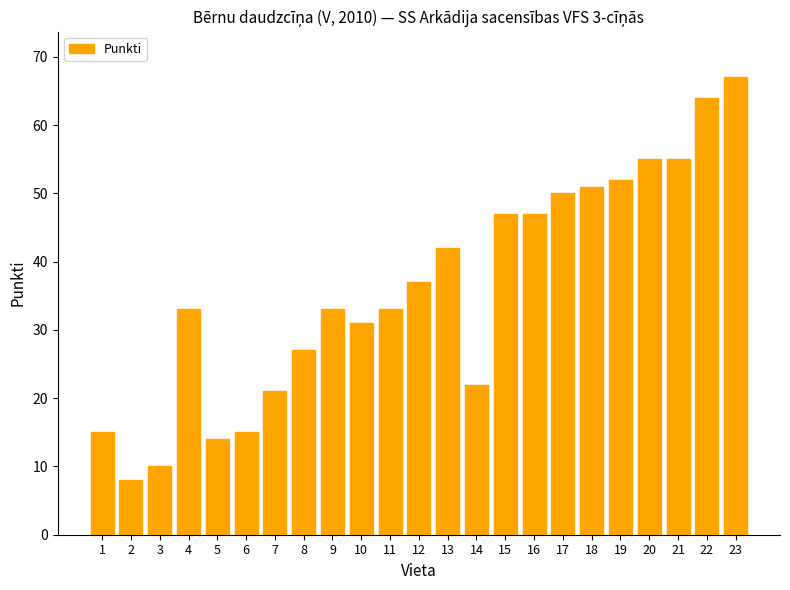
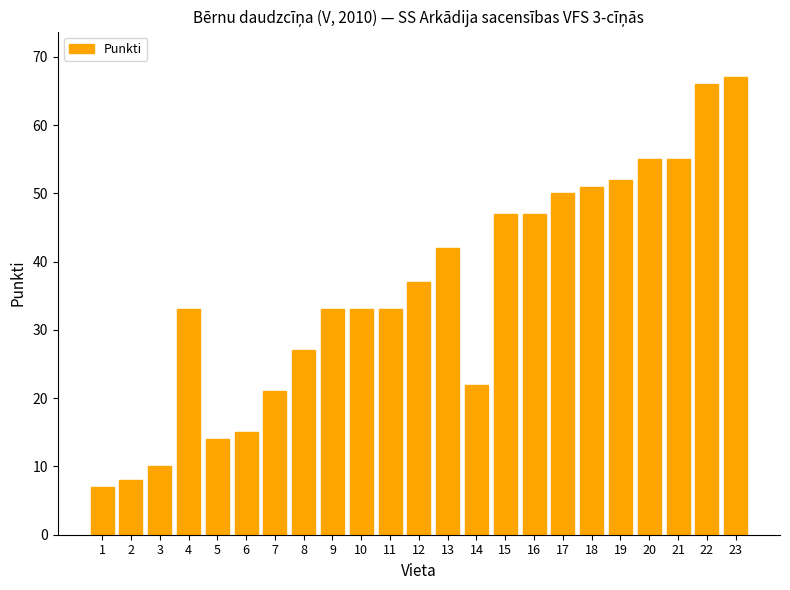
1: 15 -> 7
10: 31 -> 33
22: 64 -> 66
